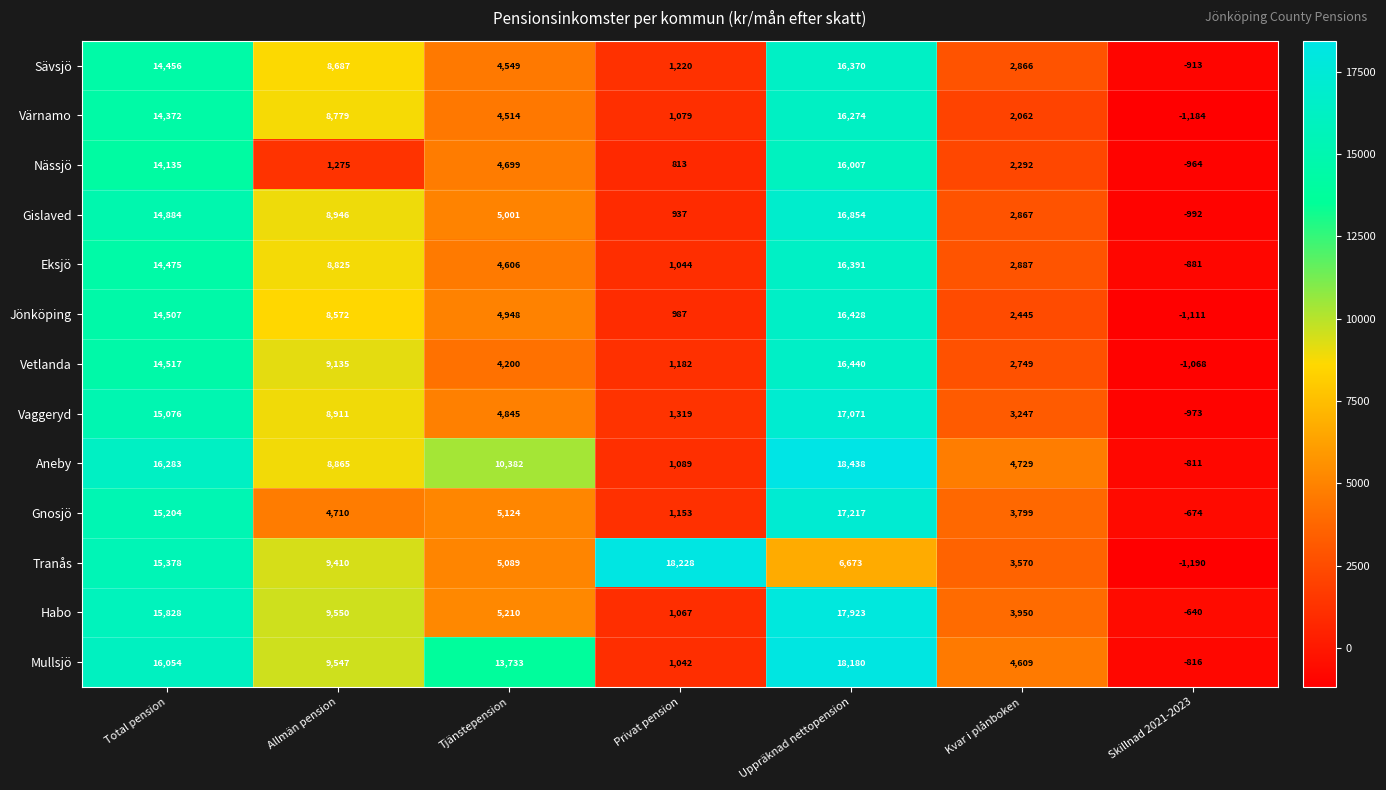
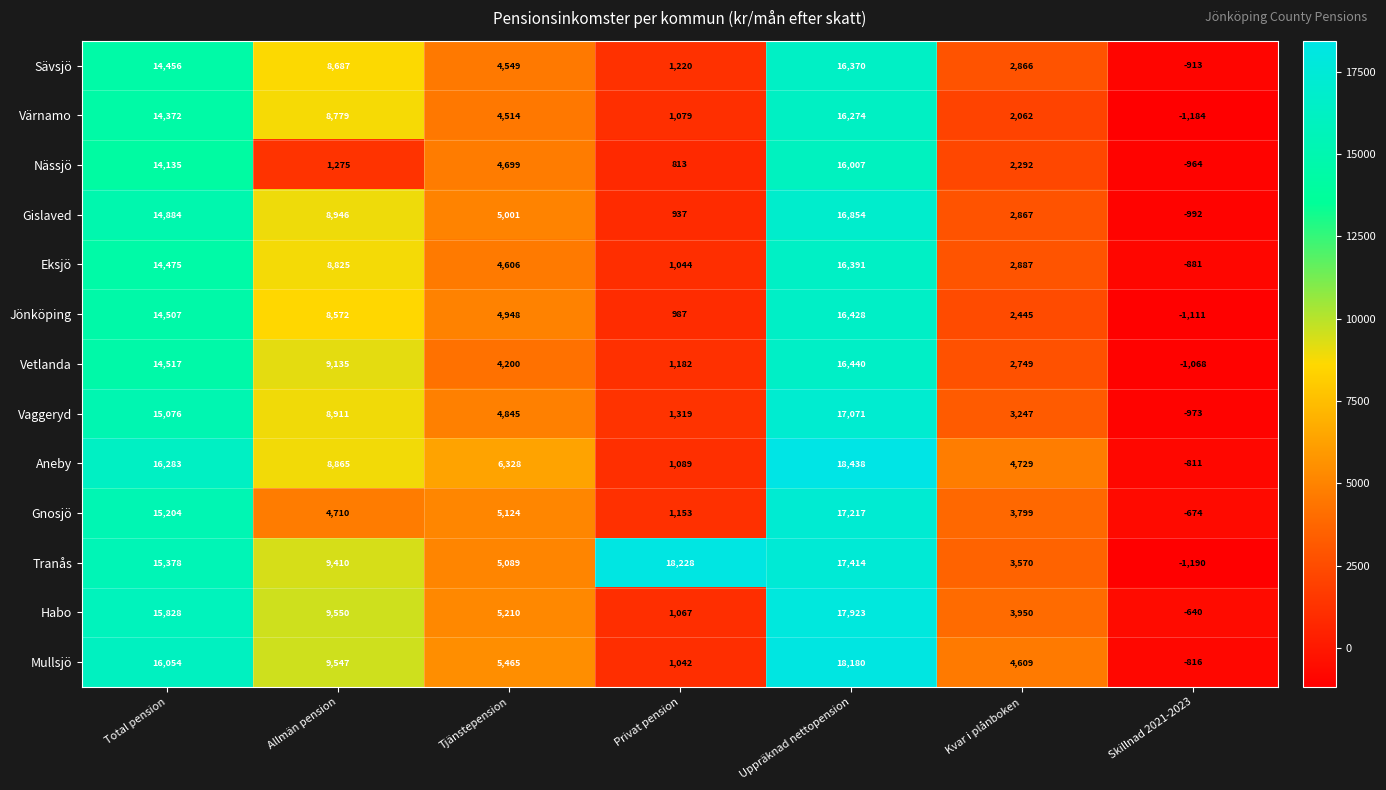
Aneby, Tjänstepension: 10,382 -> 6,328
Tranås, Uppräknad nettopension: 6,673 -> 17,414
Mullsjö, Tjänstepension: 13,733 -> 5,465
